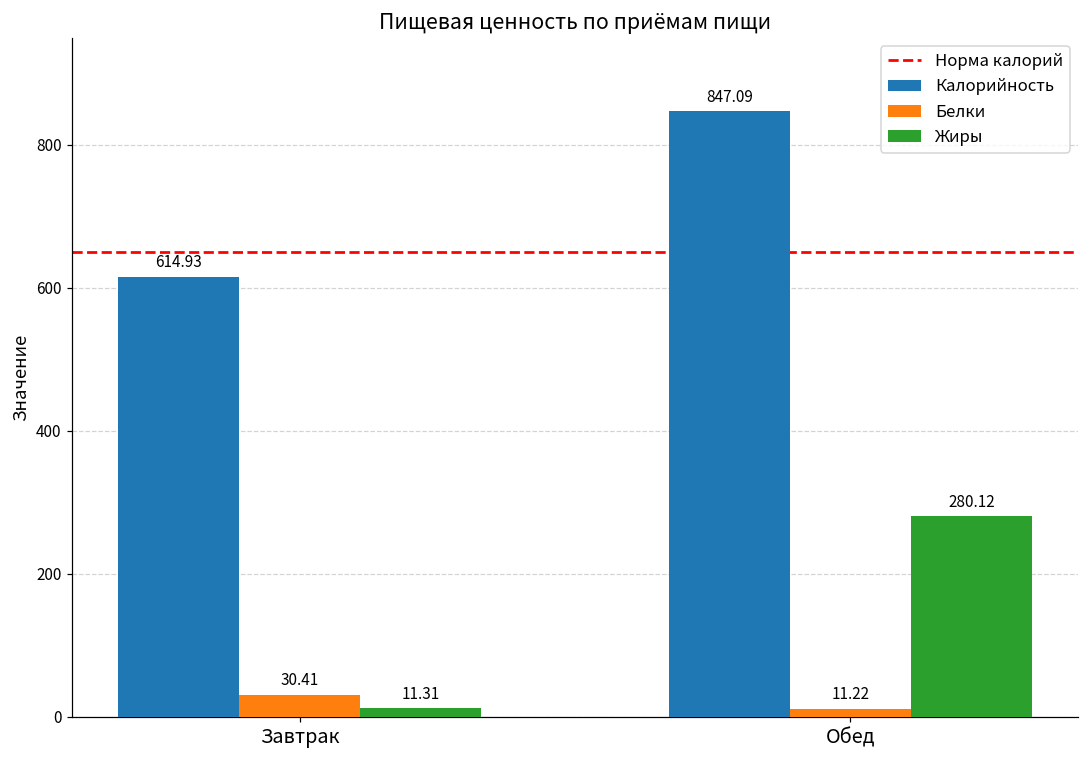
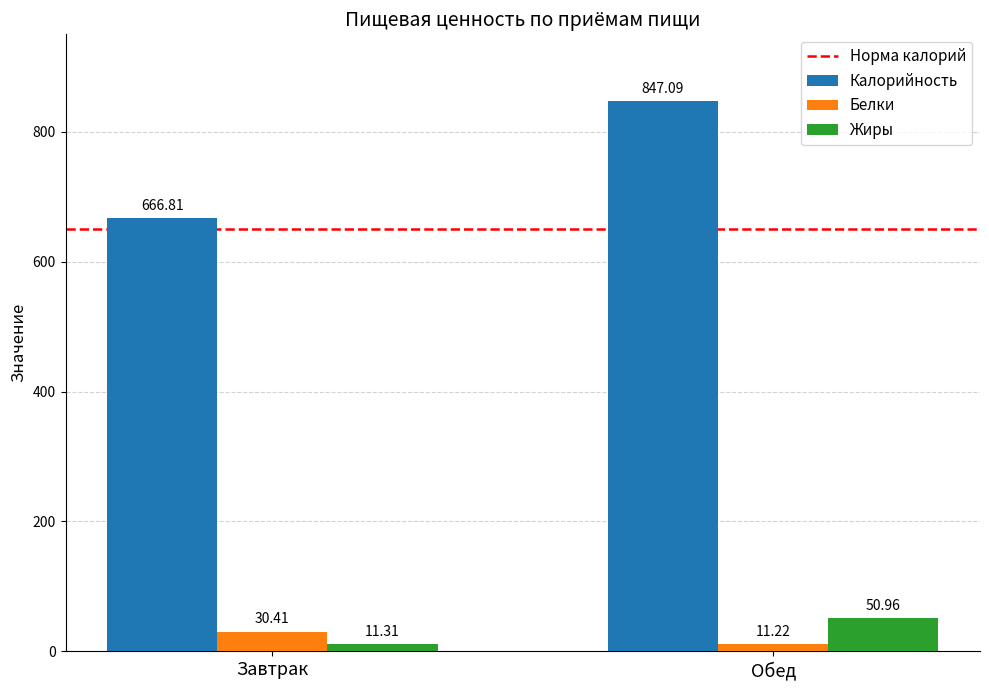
Калорийность, Завтрак: 614.93 -> 666.81
Жиры, Обед: 280.12 -> 50.96
